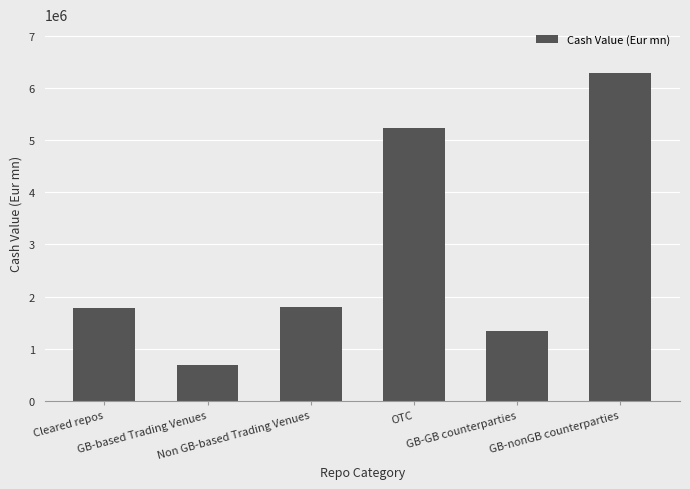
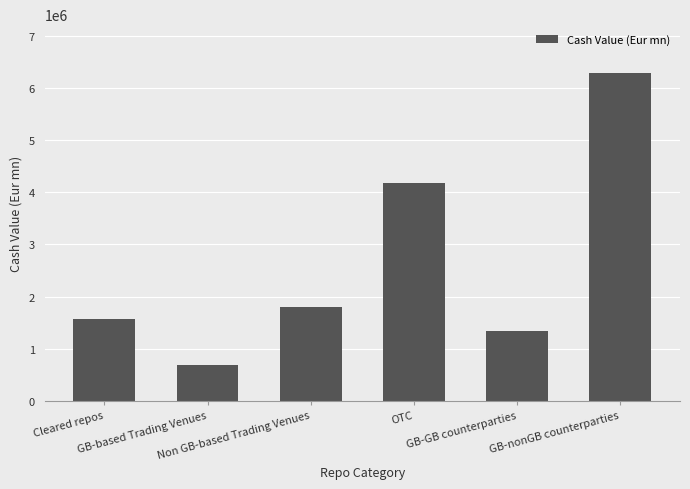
Cleared repos: 1800000 -> 1600000
OTC: 5200000 -> 4200000
